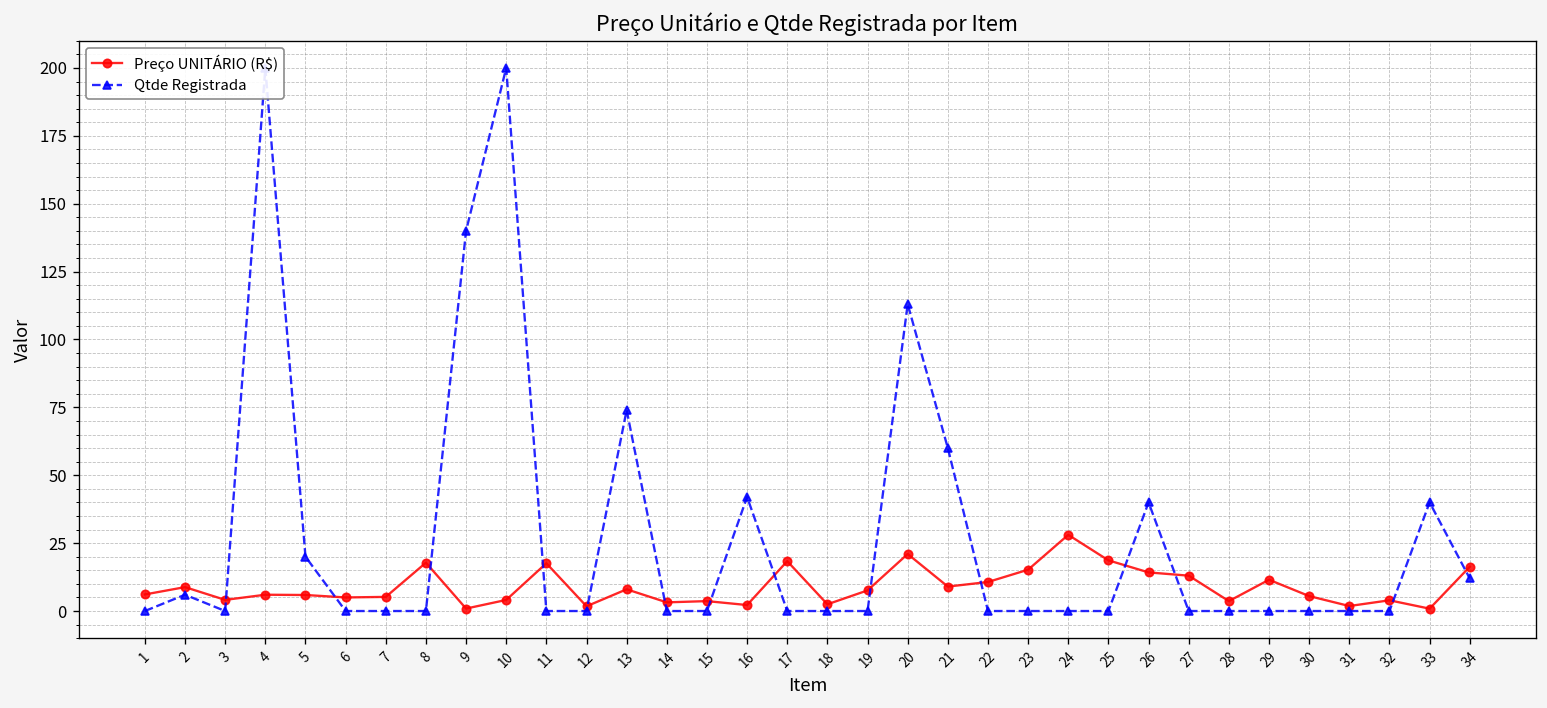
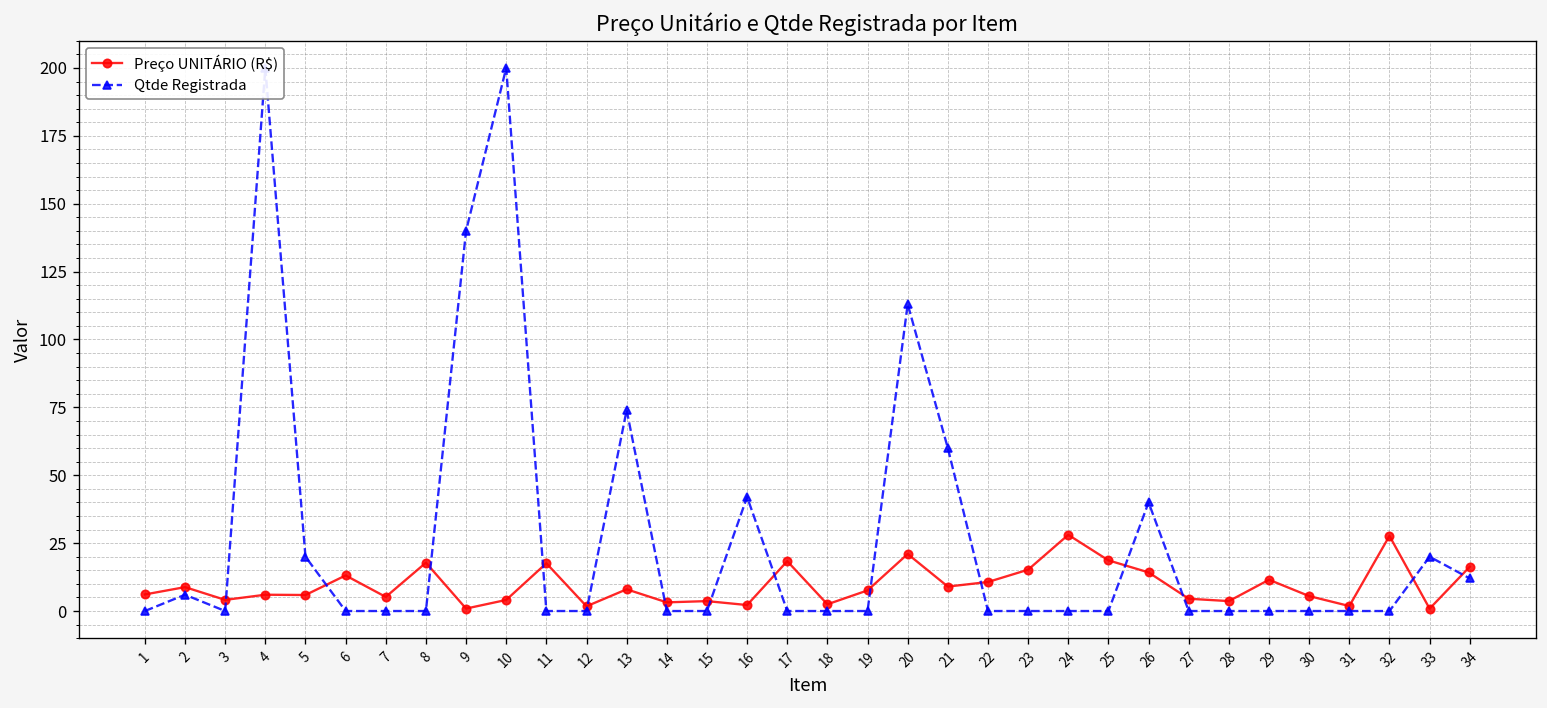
Preço UNITÁRIO (R$), 6: 5 -> 13
Preço UNITÁRIO (R$), 27: 13 -> 5
Preço UNITÁRIO (R$), 32: 4 -> 28
Qtde Registrada, 33: 40 -> 20
